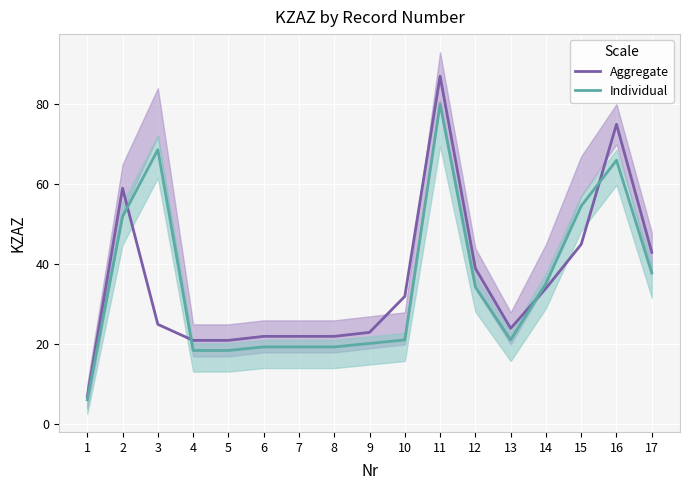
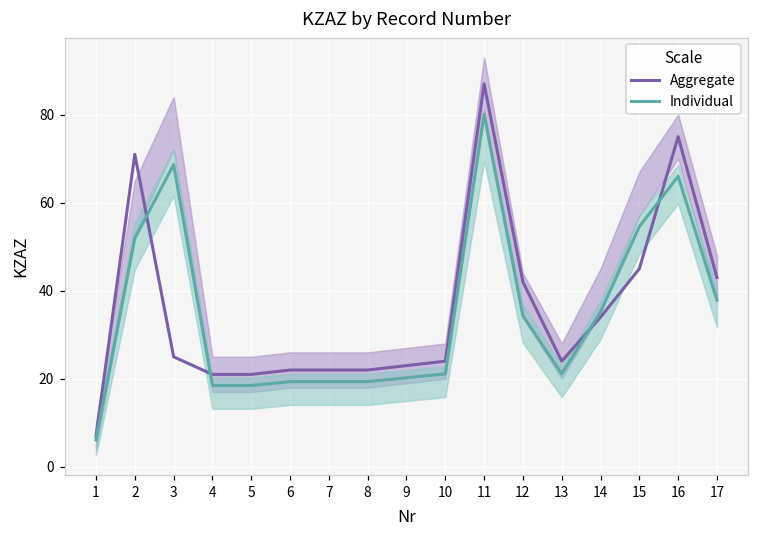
Aggregate, 2: 59 -> 71
Aggregate, 10: 32 -> 24
Aggregate, 12: 39 -> 42
